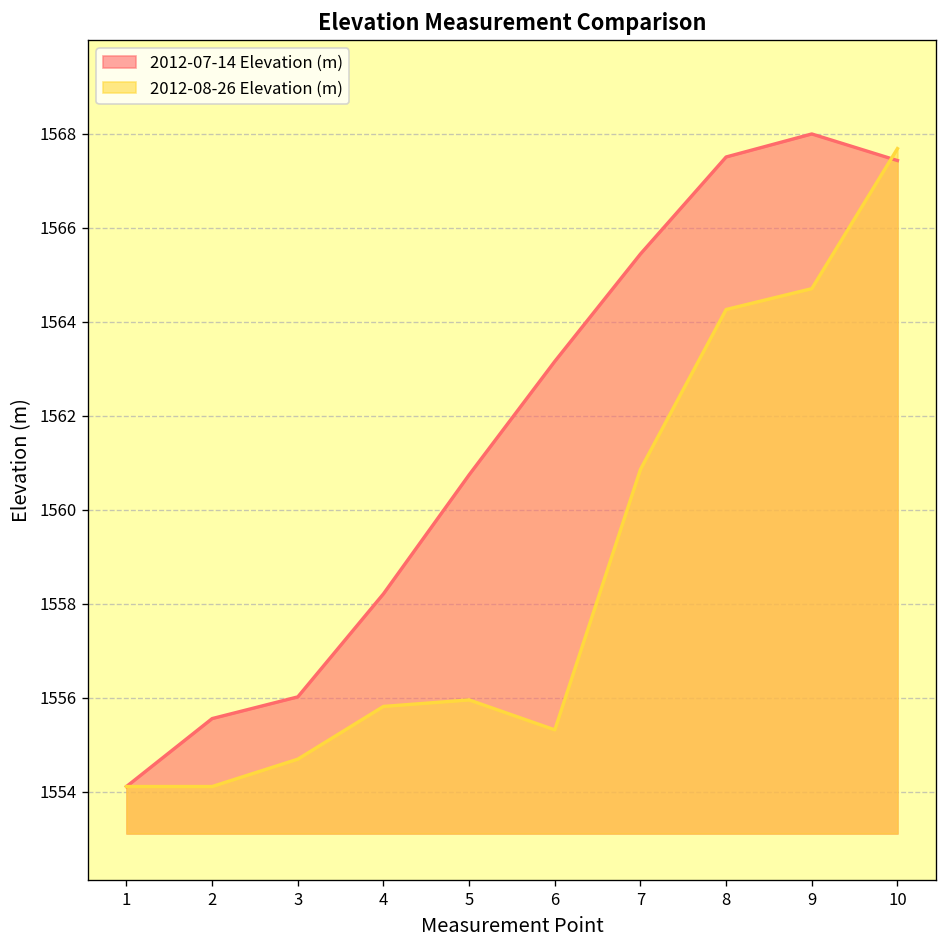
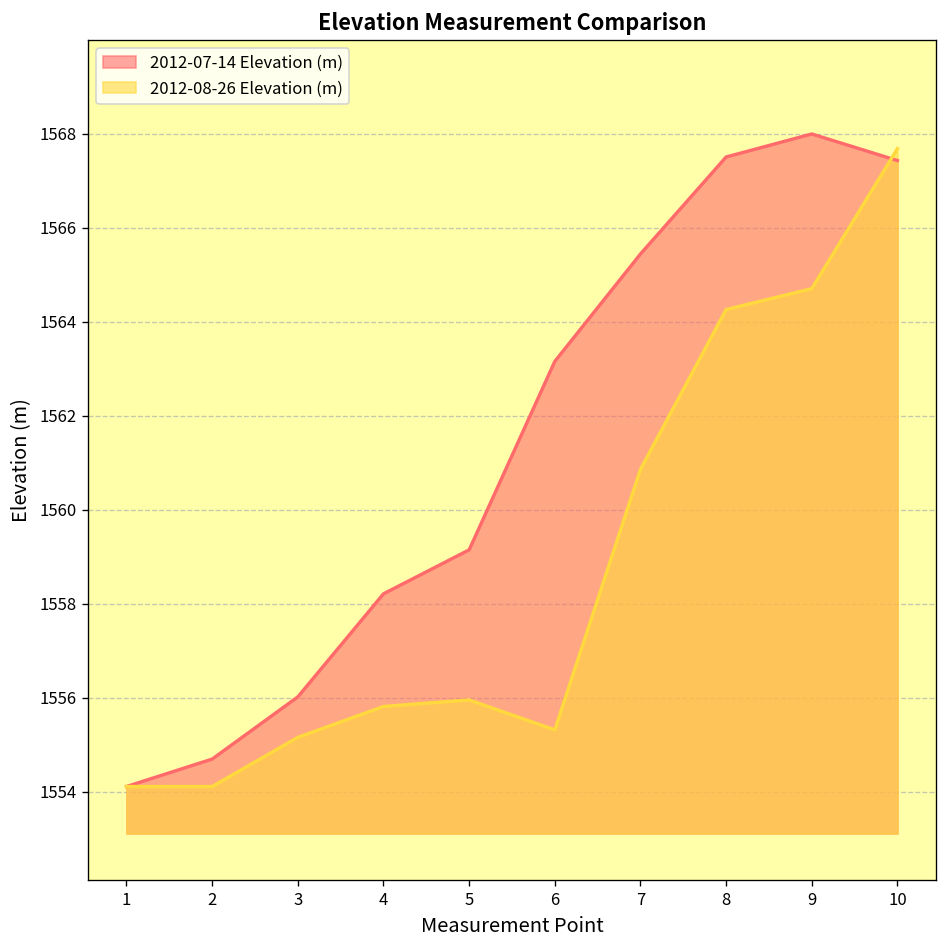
2012-07-14 Elevation (m), 2: 1555.6 -> 1554.7
2012-08-26 Elevation (m), 3: 1554.7 -> 1555.2
2012-07-14 Elevation (m), 5: 1560.7 -> 1559.1
